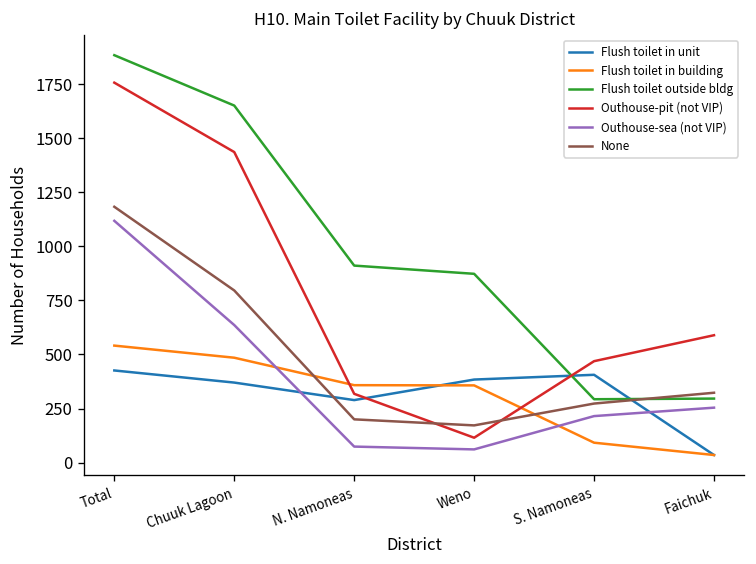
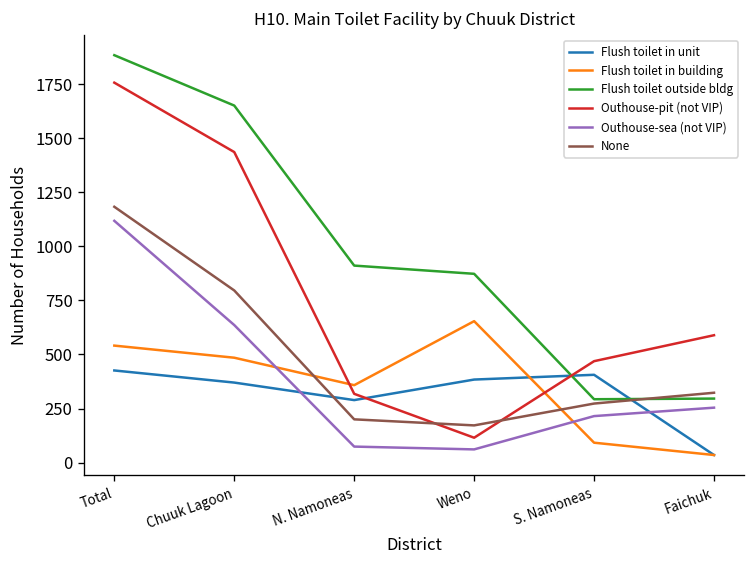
Flush toilet in building, Weno: 360 -> 650
